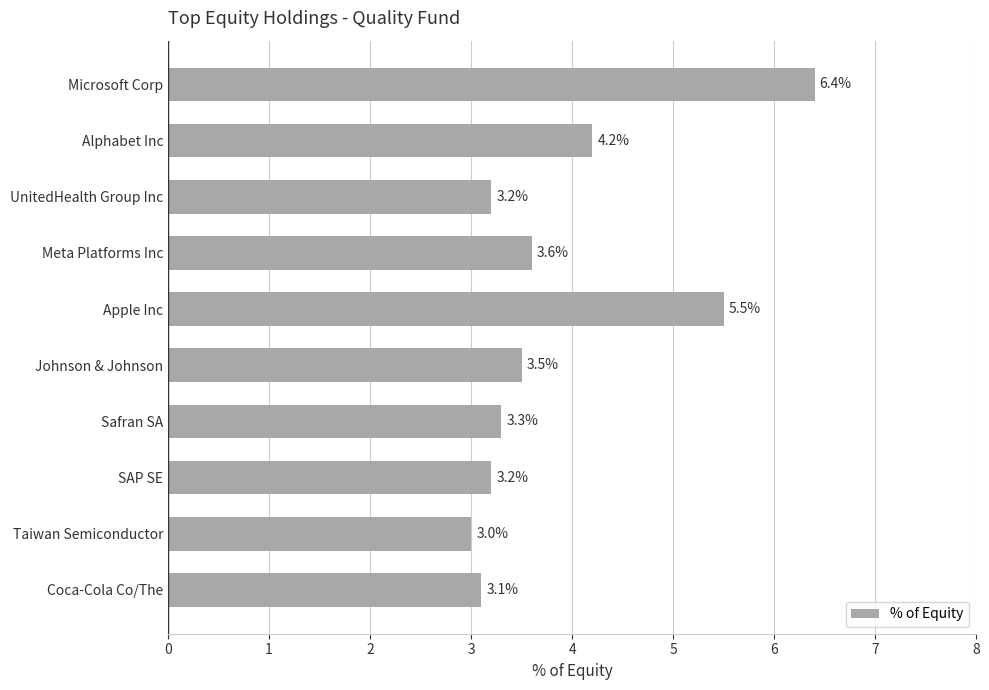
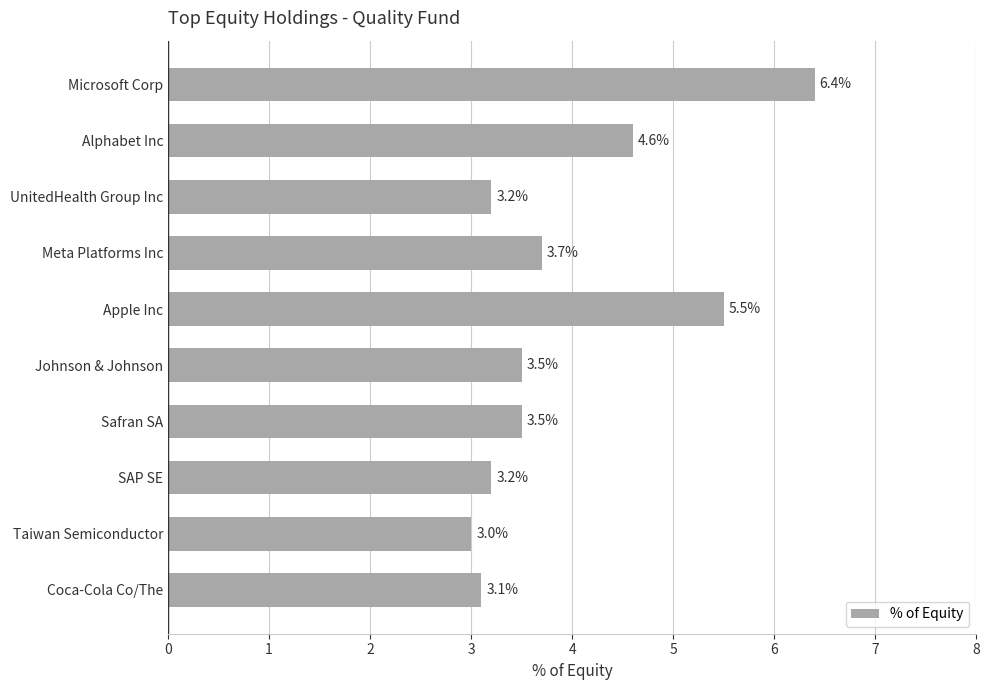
Alphabet Inc: 4.2% -> 4.6%
Meta Platforms Inc: 3.6% -> 3.7%
Safran SA: 3.3% -> 3.5%
